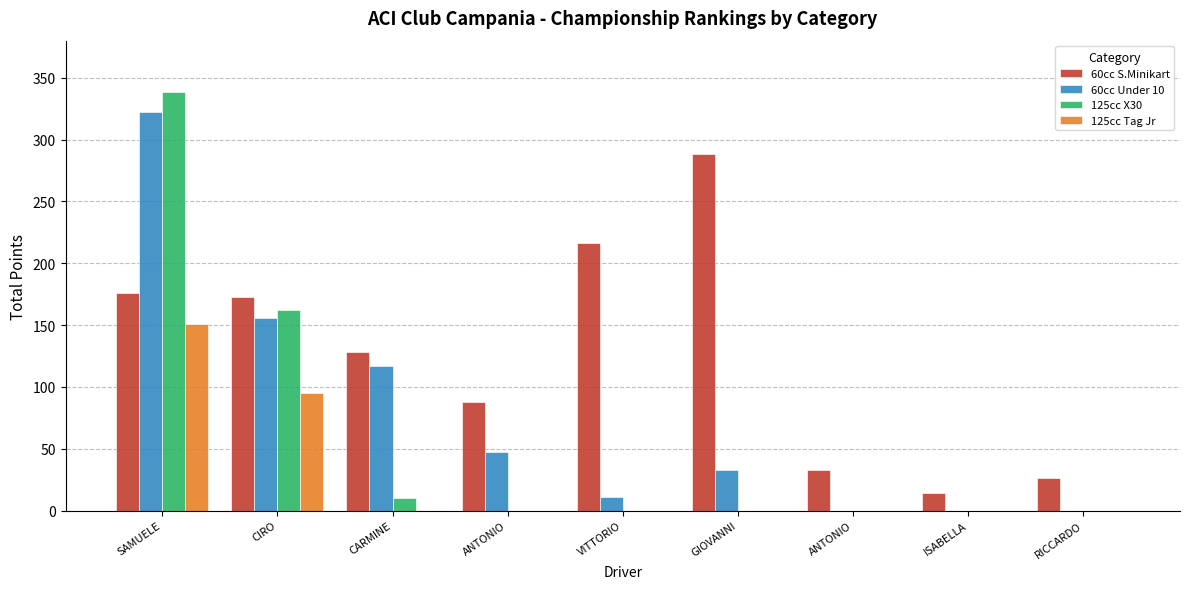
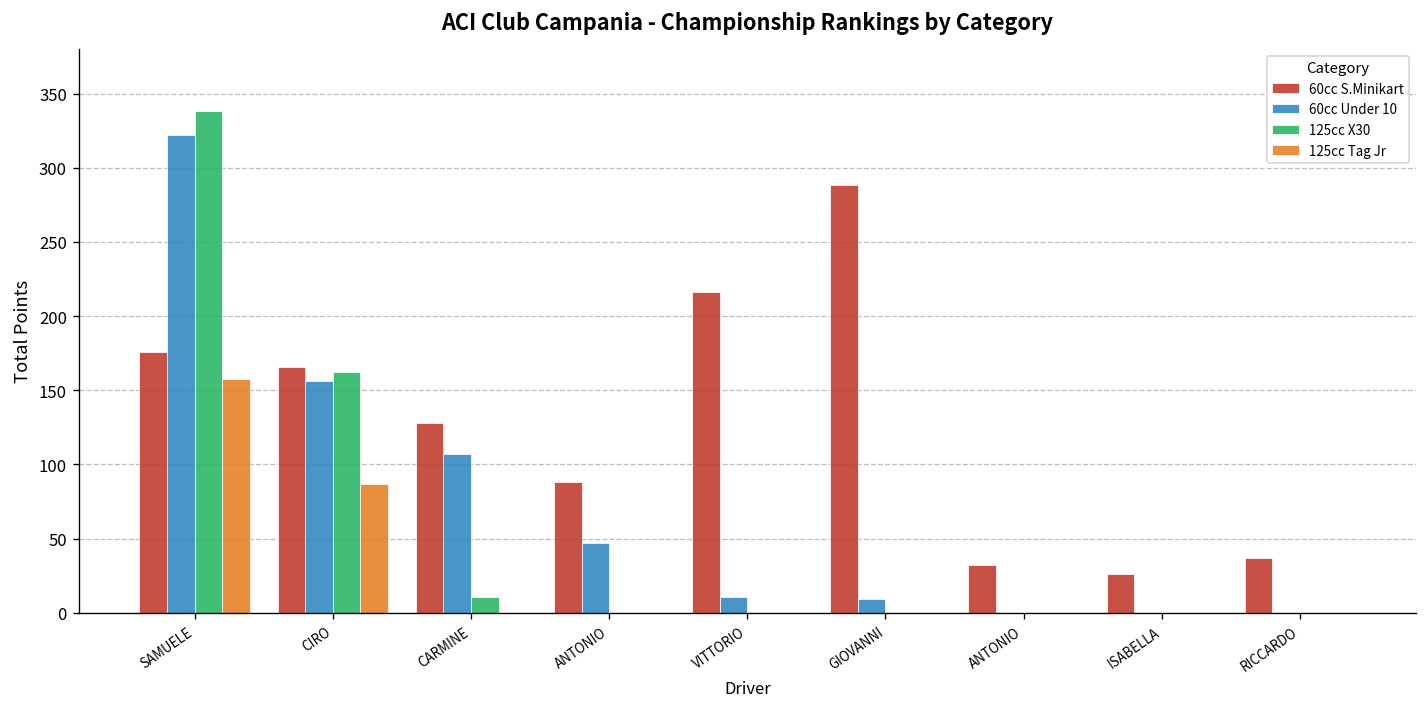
125cc Tag Jr, SAMUELE: 151 -> 158
60cc S.Minikart, CIRO: 173 -> 166
125cc Tag Jr, CIRO: 95 -> 87
60cc Under 10, CARMINE: 117 -> 107
60cc Under 10, GIOVANNI: 33 -> 9
60cc S.Minikart, ISABELLA: 15 -> 27
60cc S.Minikart, RICCARDO: 27 -> 37
